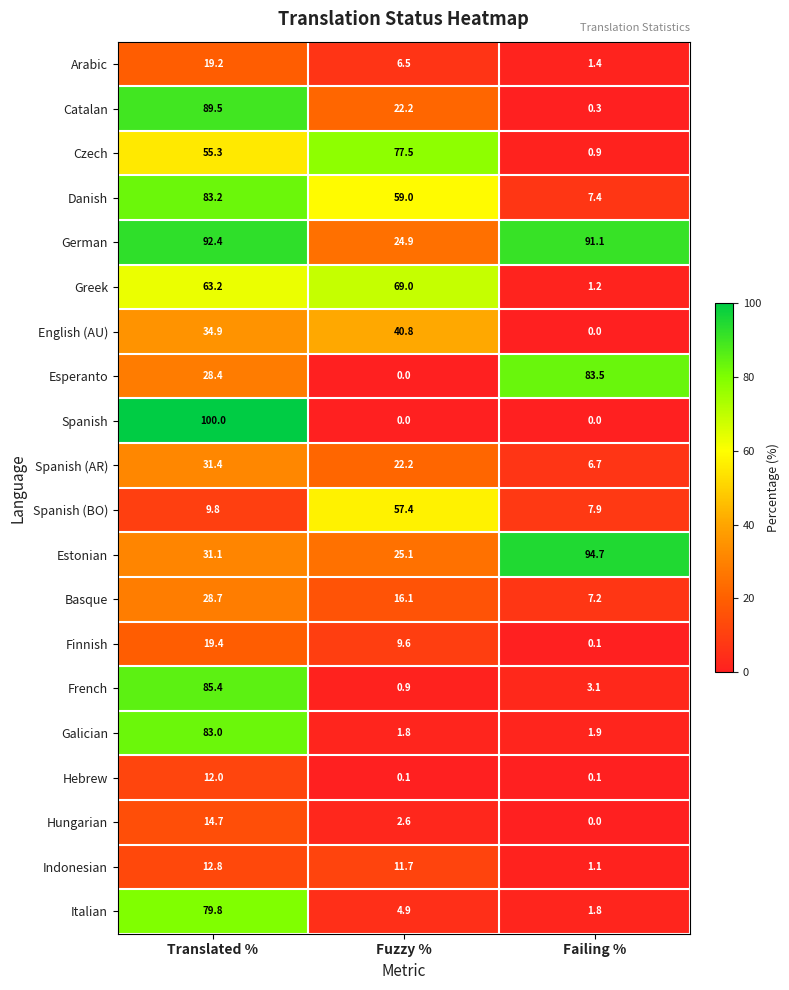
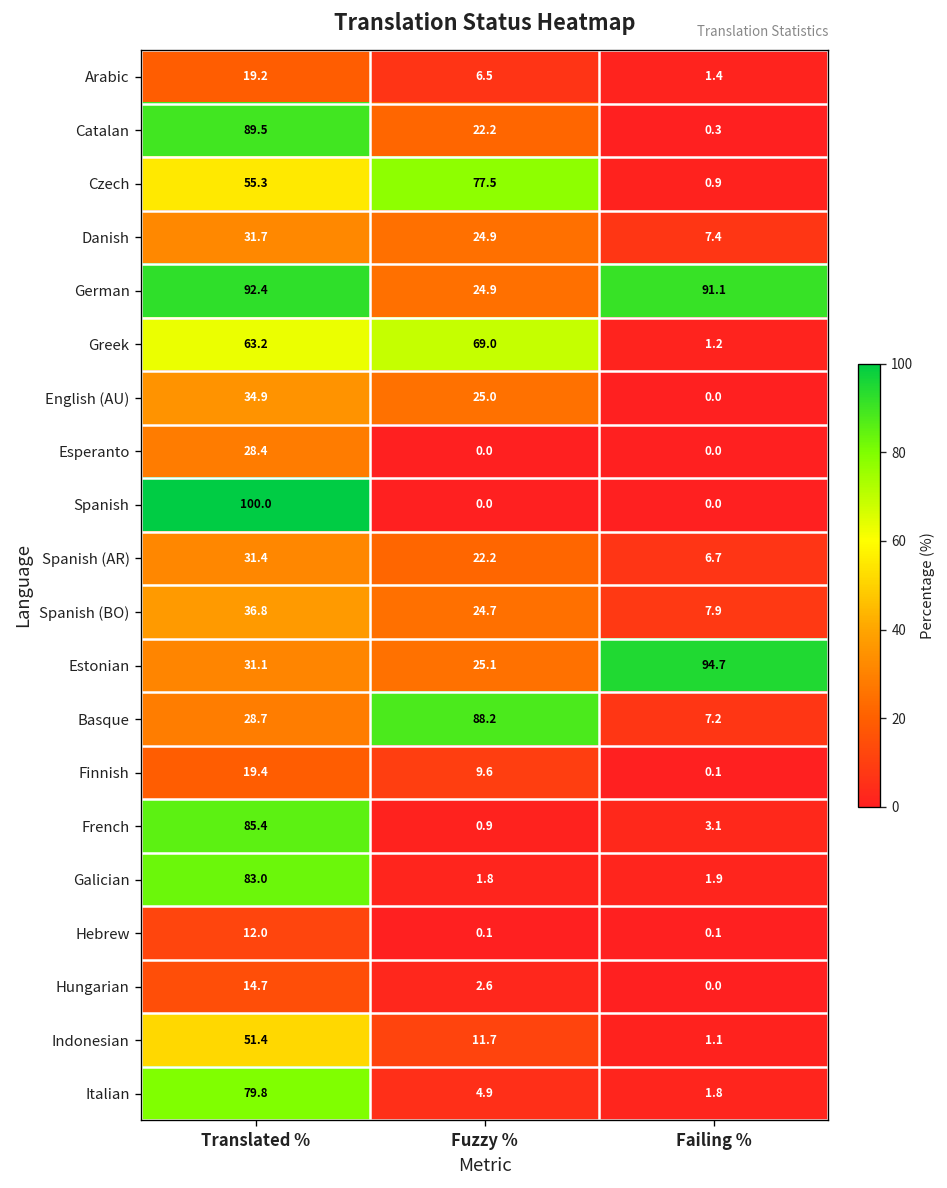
Danish, Translated %: 83.2 -> 31.7
Danish, Fuzzy %: 59.0 -> 24.9
English (AU), Fuzzy %: 40.8 -> 25.0
Esperanto, Failing %: 83.5 -> 0.0
Spanish (BO), Translated %: 9.8 -> 36.8
Spanish (BO), Fuzzy %: 57.4 -> 24.7
Basque, Fuzzy %: 16.1 -> 88.2
Indonesian, Translated %: 12.8 -> 51.4
